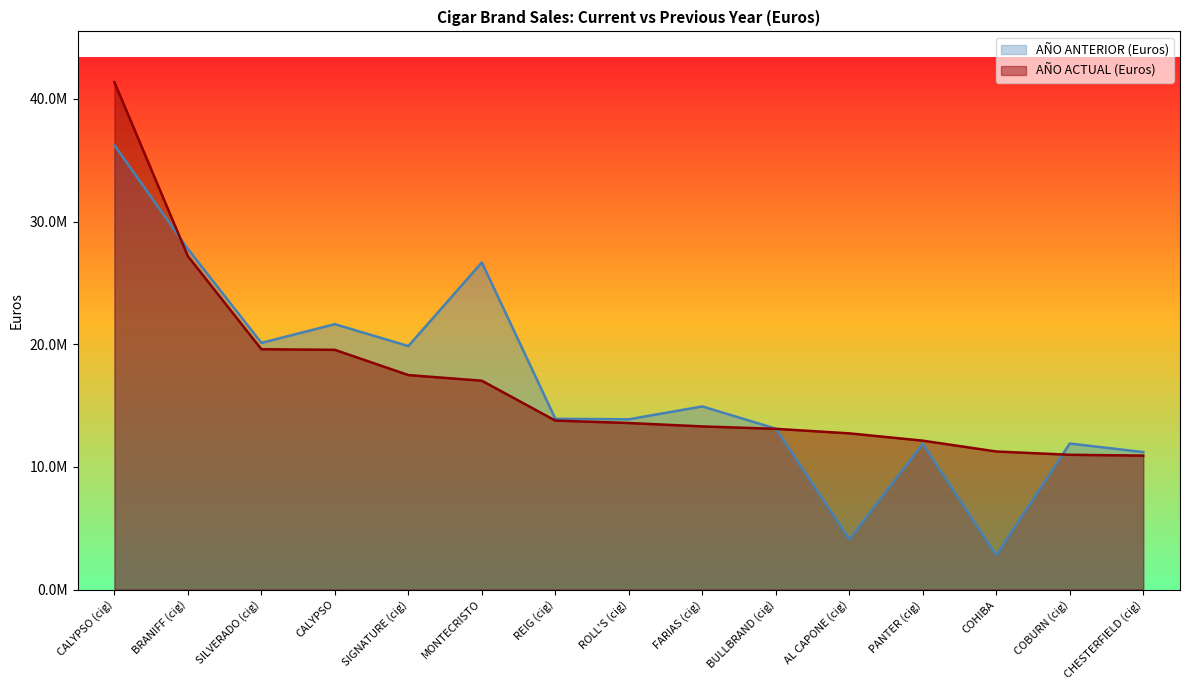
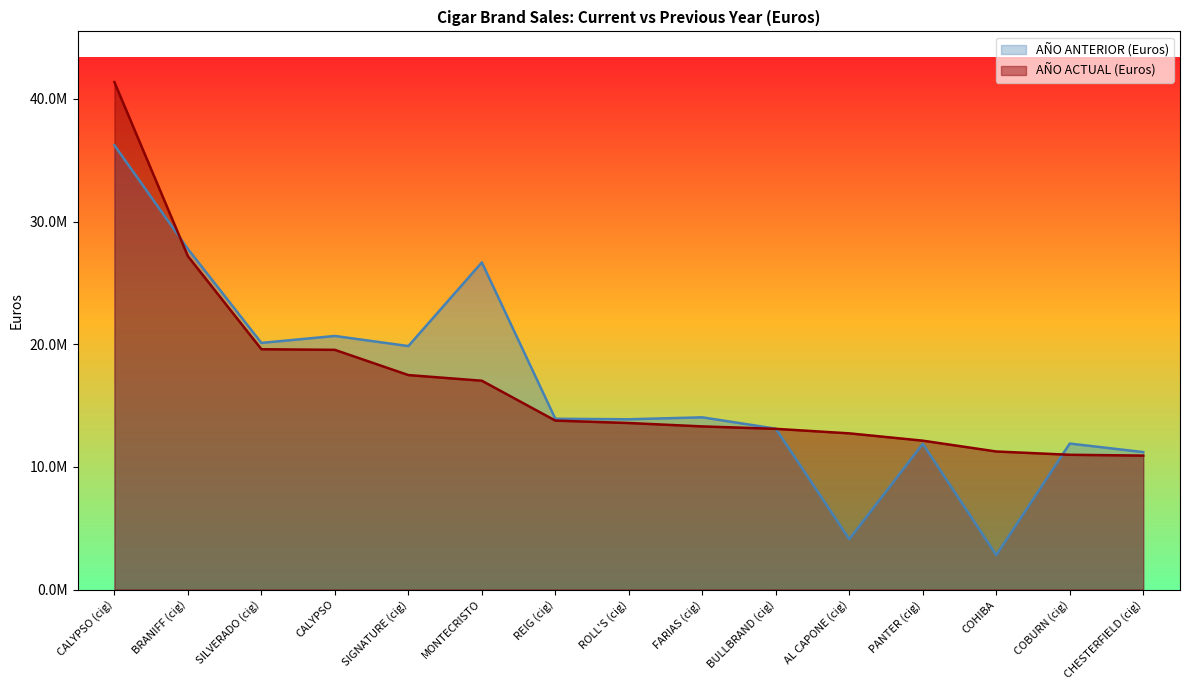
AÑO ANTERIOR (Euros), CALYPSO: 21600000 -> 20700000
AÑO ANTERIOR (Euros), FARIAS (cig): 14900000 -> 14000000
